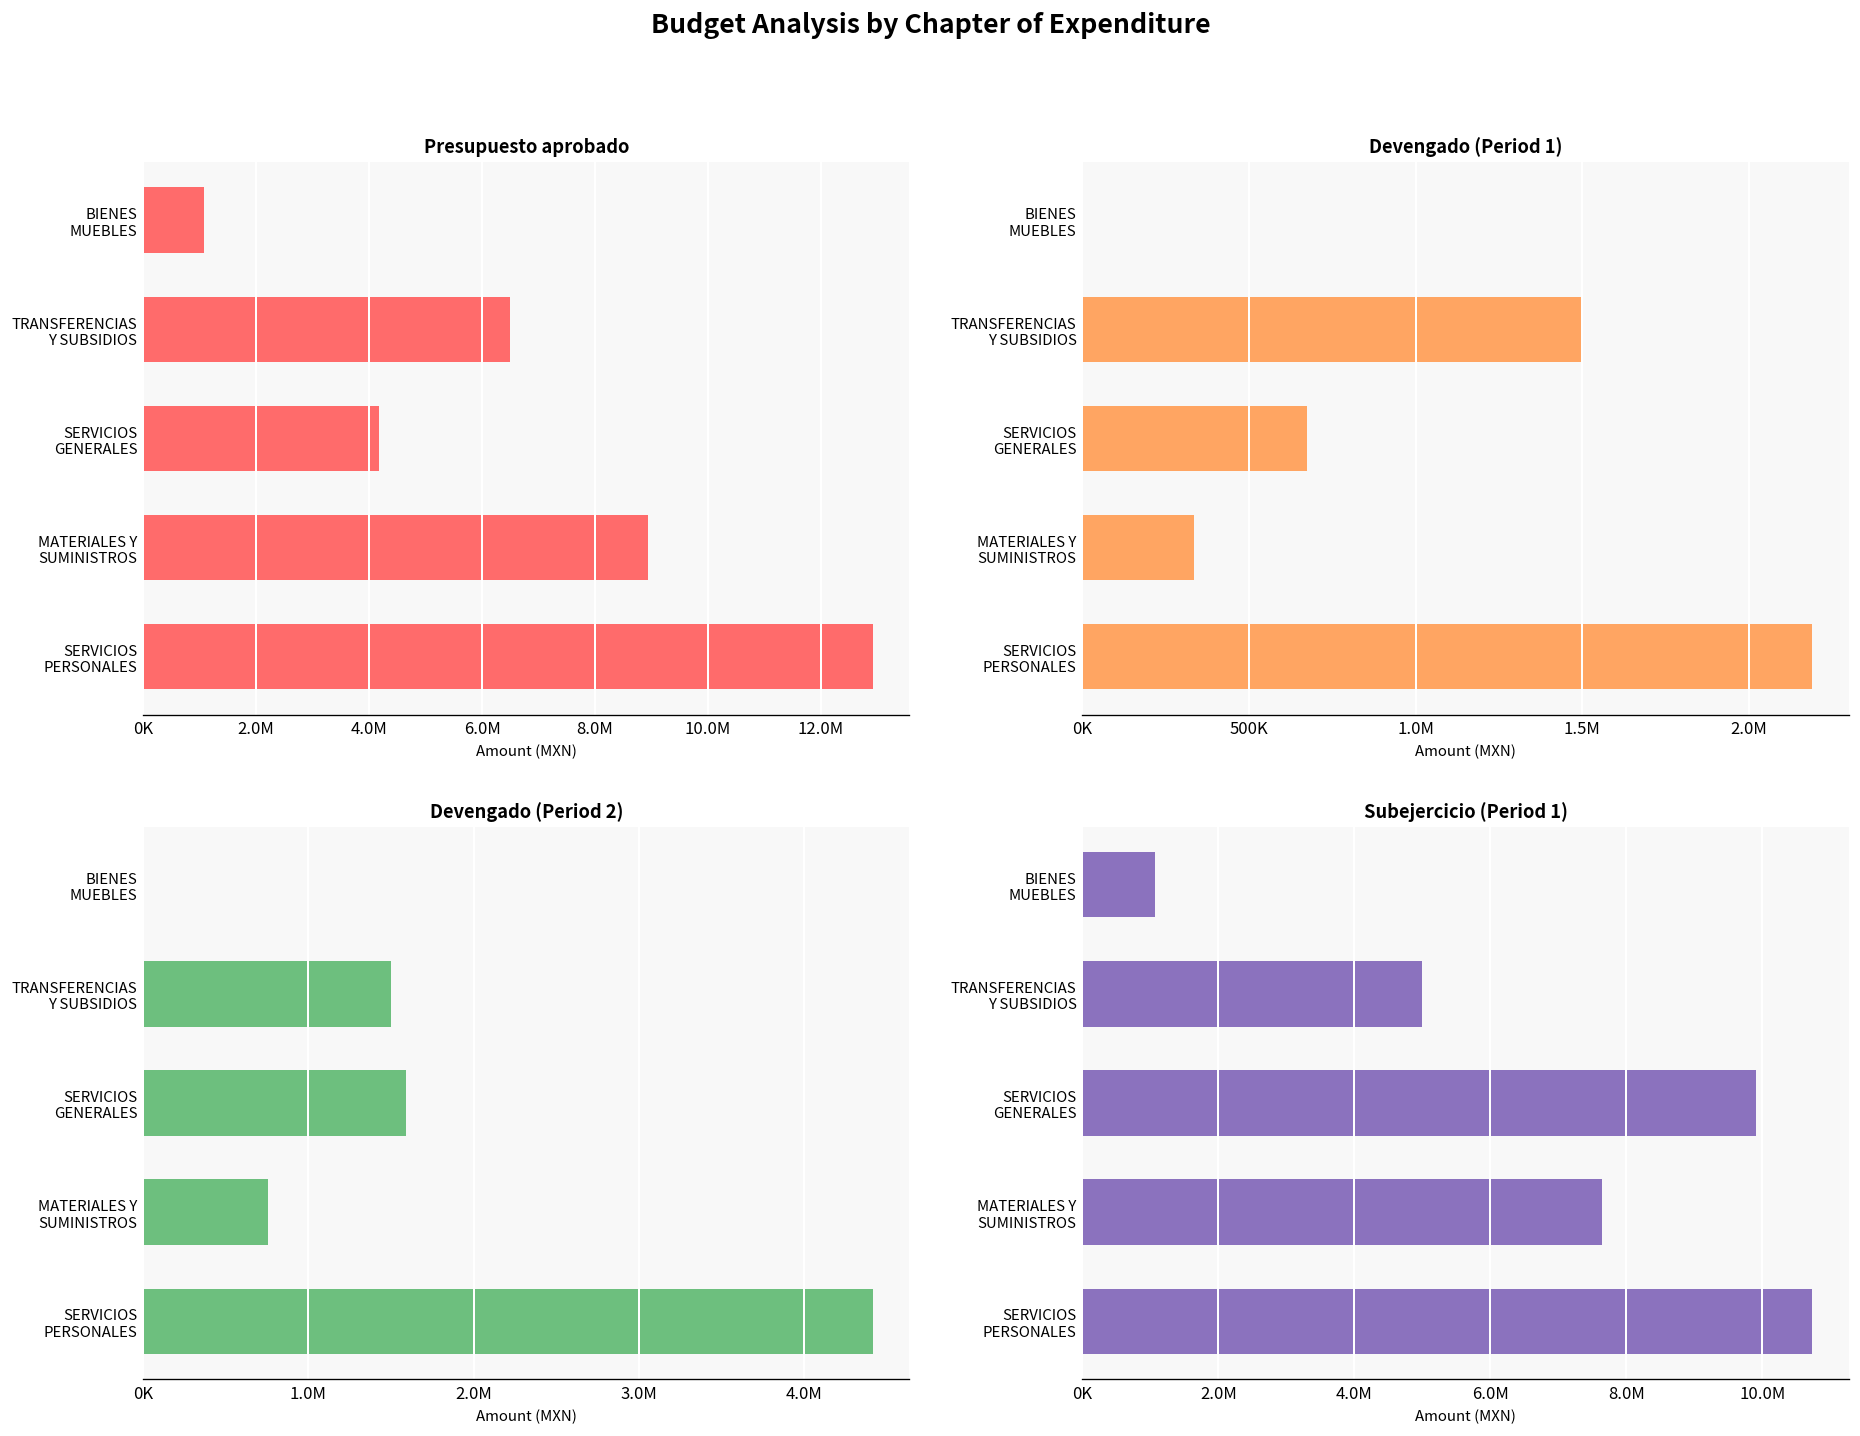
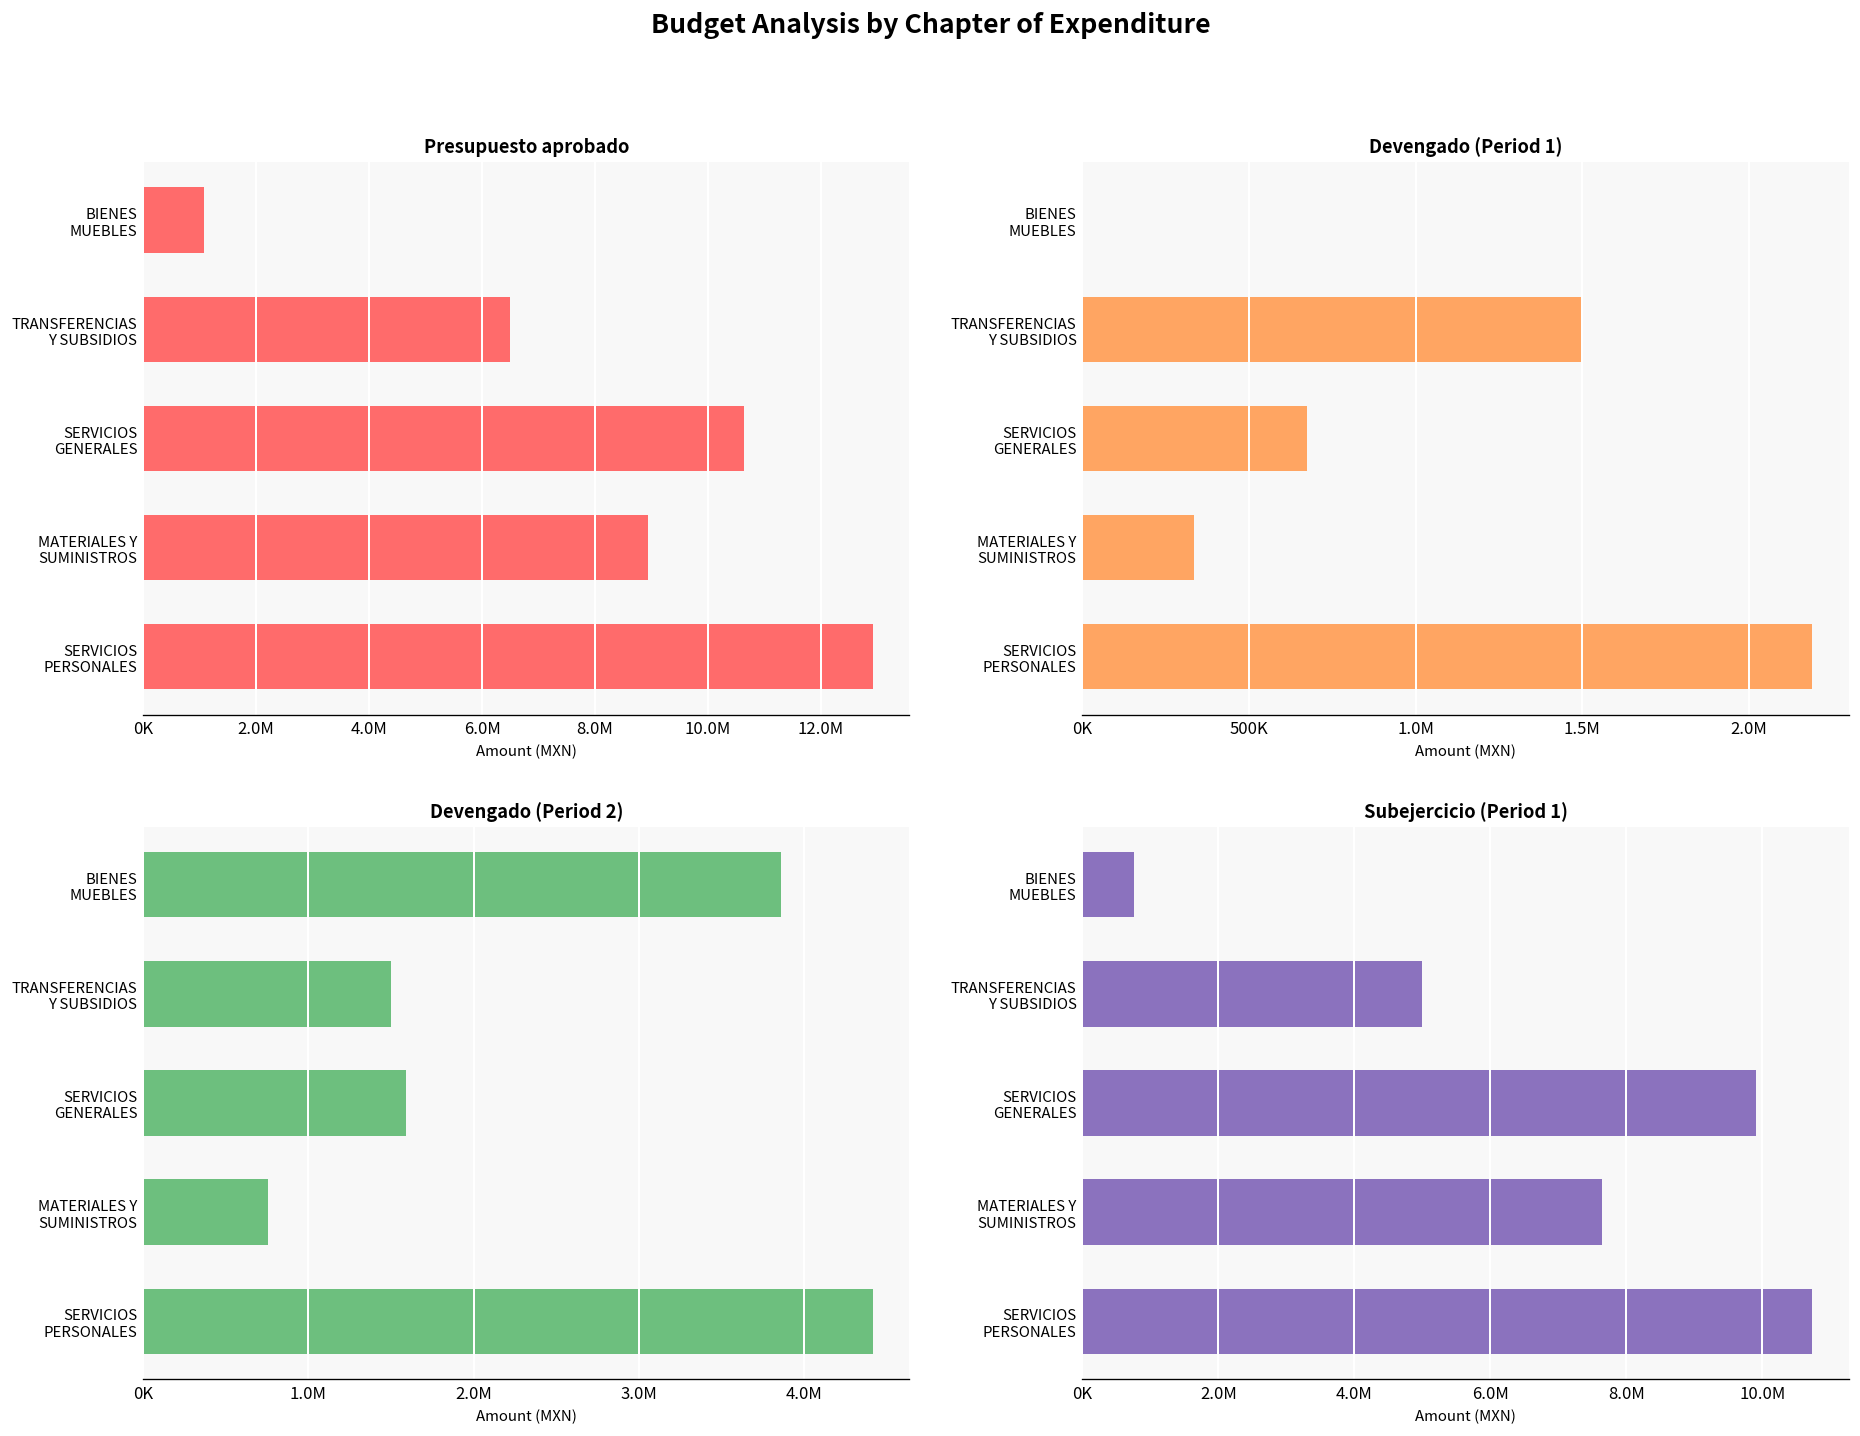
Presupuesto aprobado, SERVICIOS GENERALES: 4200000 -> 10600000
Devengado (Period 2), BIENES MUEBLES: 0 -> 3860000
Subejercicio (Period 1), BIENES MUEBLES: 1100000 -> 800000
